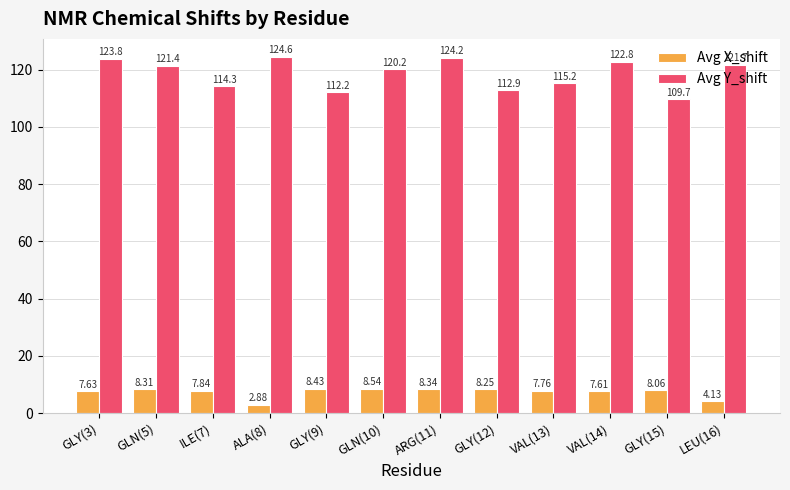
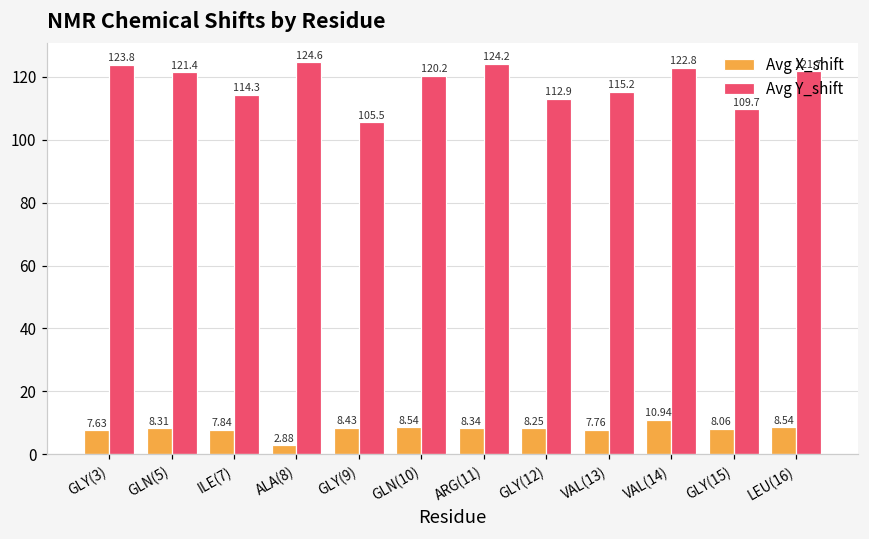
Avg Y_shift, GLY(9): 112.2 -> 105.5
Avg X_shift, VAL(14): 7.61 -> 10.94
Avg X_shift, LEU(16): 4.13 -> 8.54
